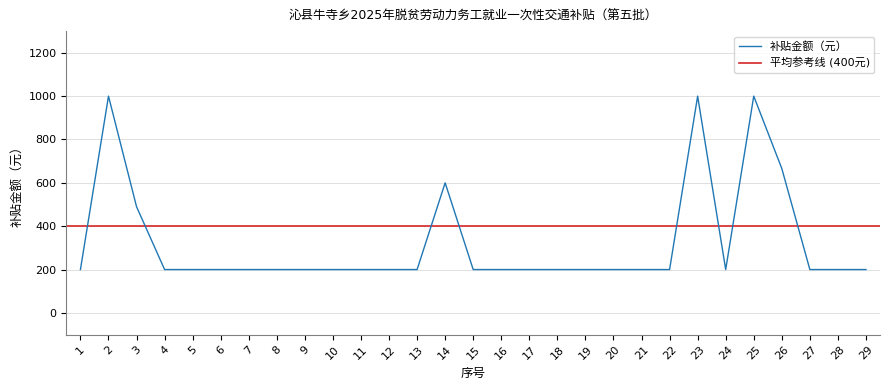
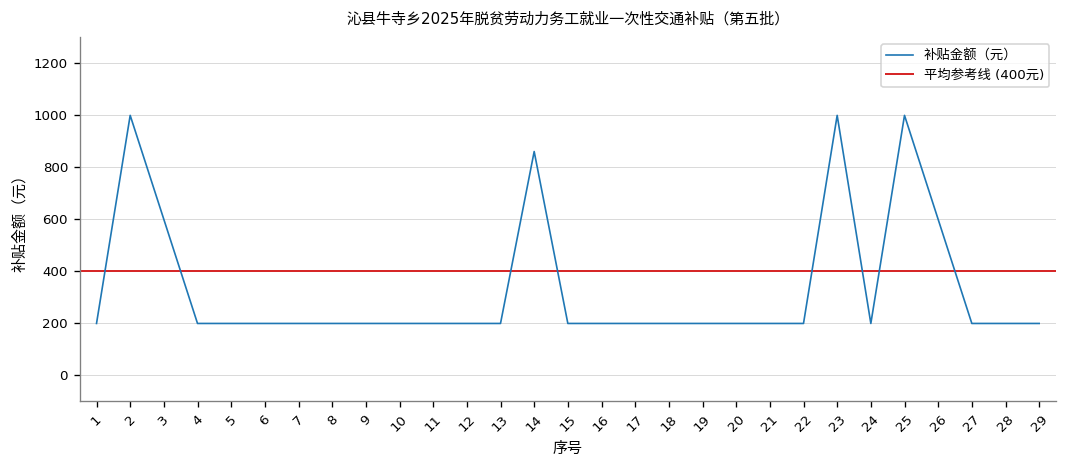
3: 490 -> 600
14: 600 -> 860
26: 670 -> 600
